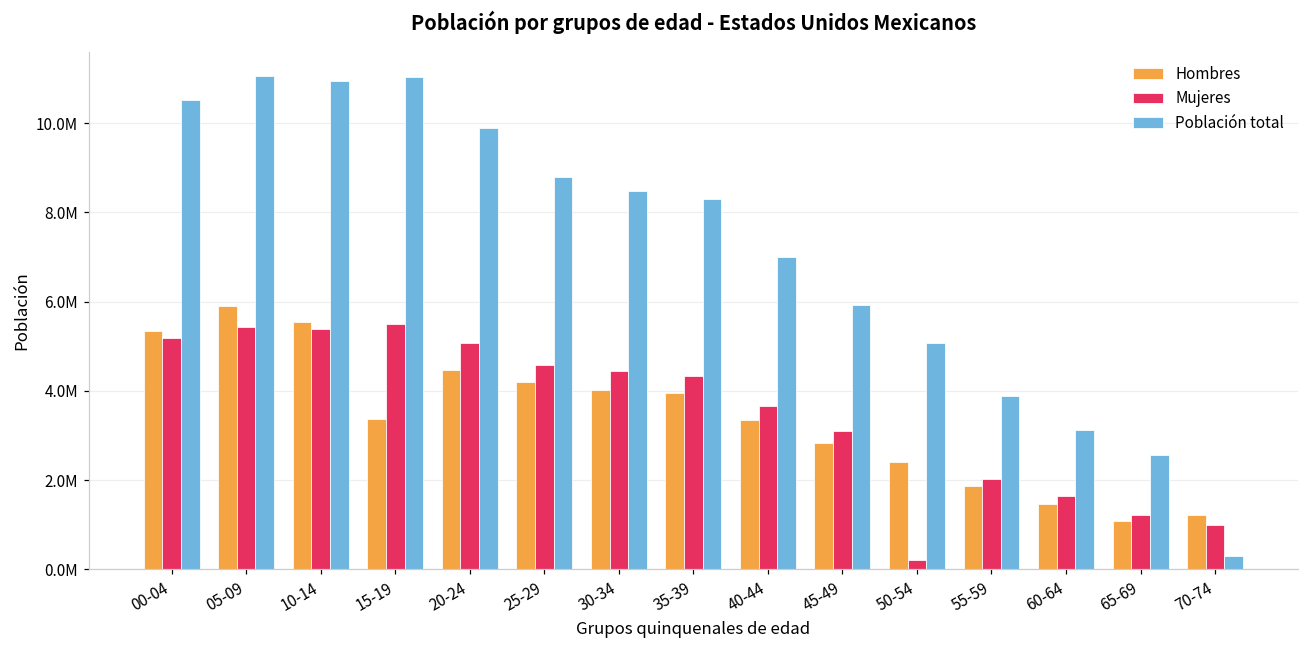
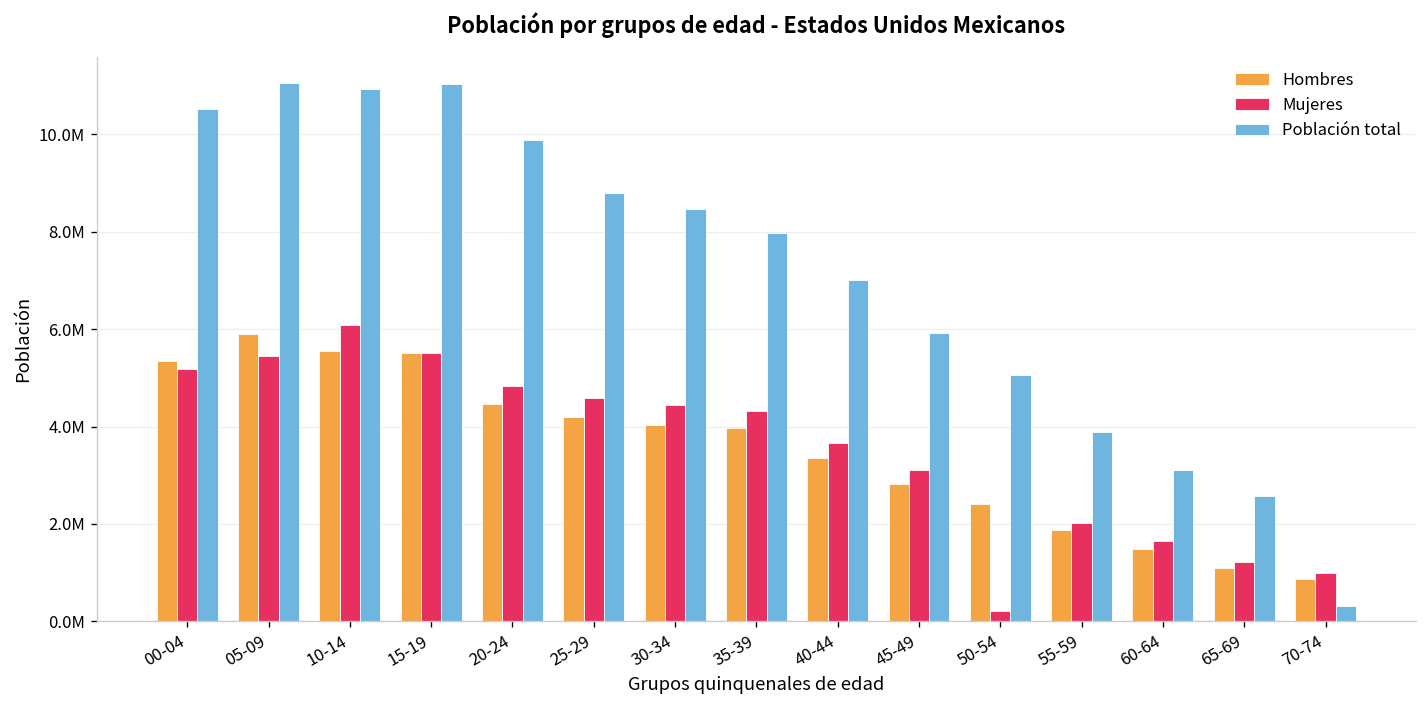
Mujeres, 10-14: 5400000 -> 6100000
Hombres, 15-19: 3400000 -> 5500000
Mujeres, 20-24: 5100000 -> 4800000
Población total, 35-39: 8300000 -> 8000000
Hombres, 70-74: 1200000 -> 900000
